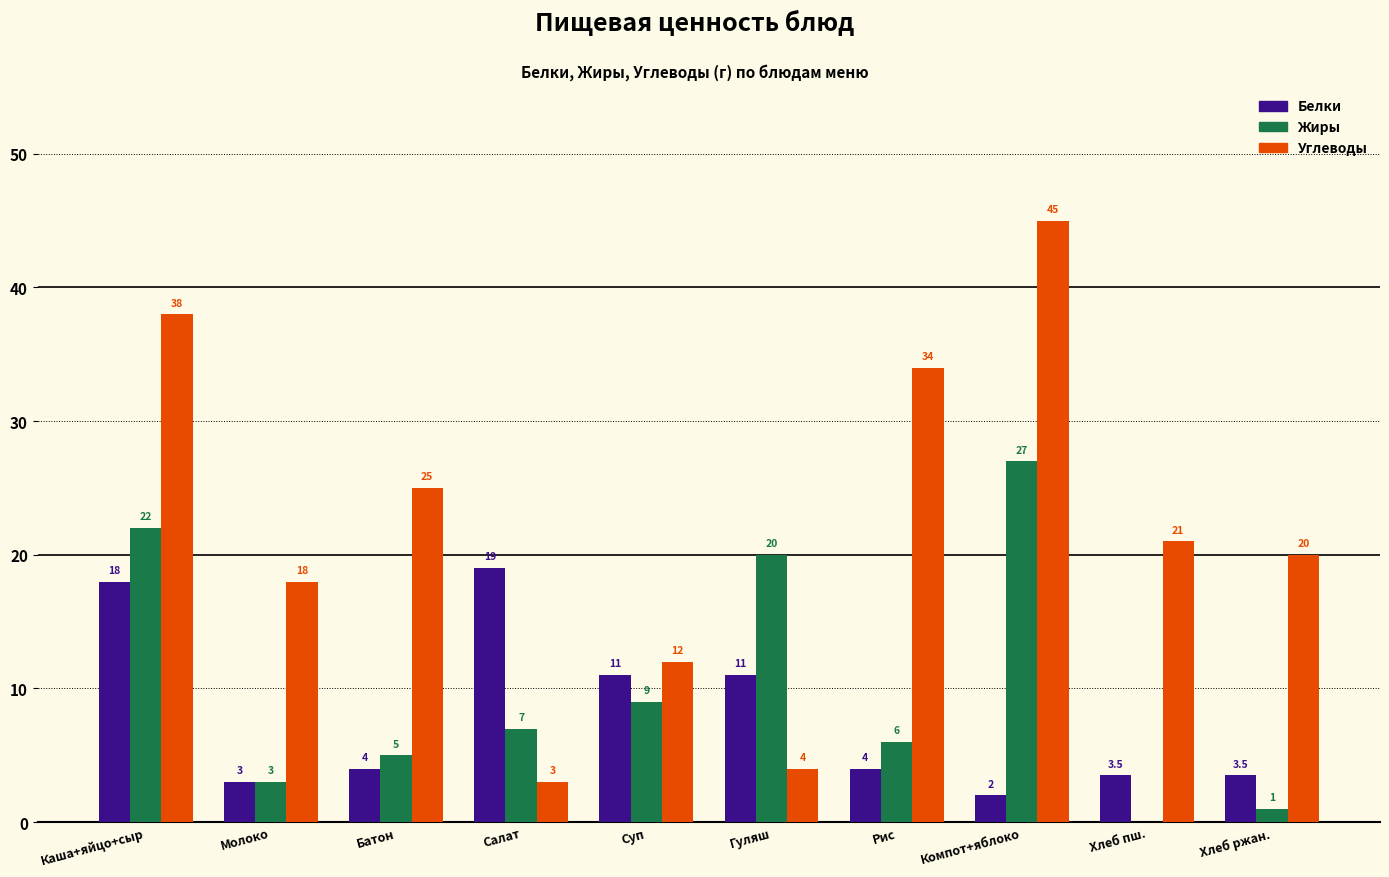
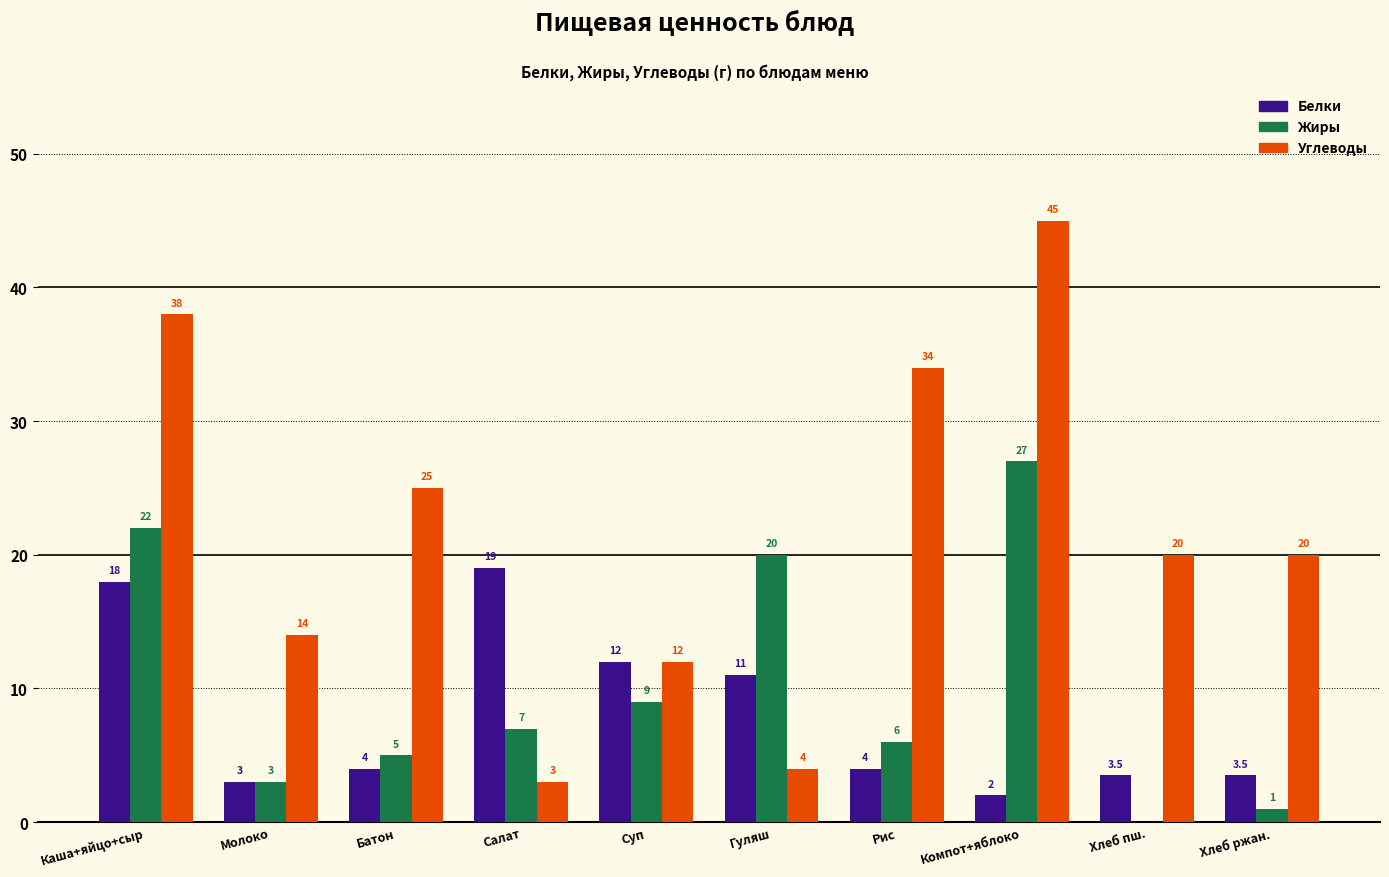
Углеводы, Молоко: 18 -> 14
Белки, Суп: 11 -> 12
Углеводы, Хлеб пш.: 21 -> 20
